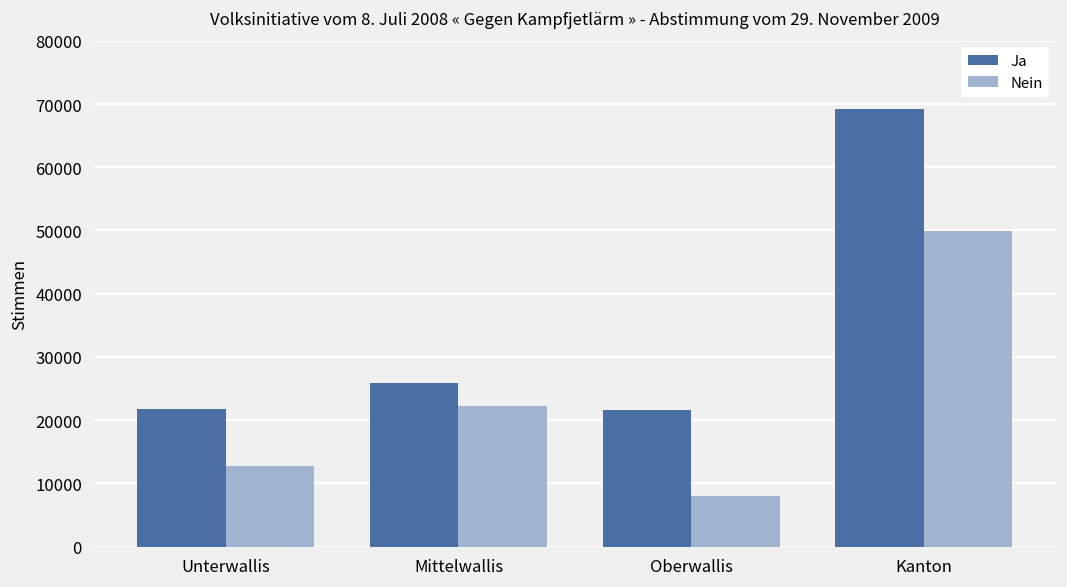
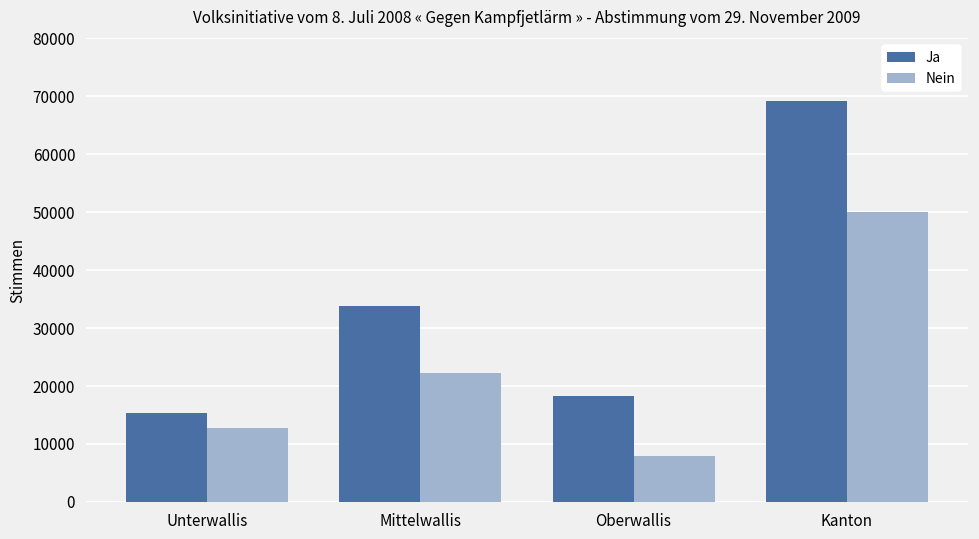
Ja, Unterwallis: 22000 -> 15000
Ja, Mittelwallis: 26000 -> 34000
Ja, Oberwallis: 22000 -> 18000
